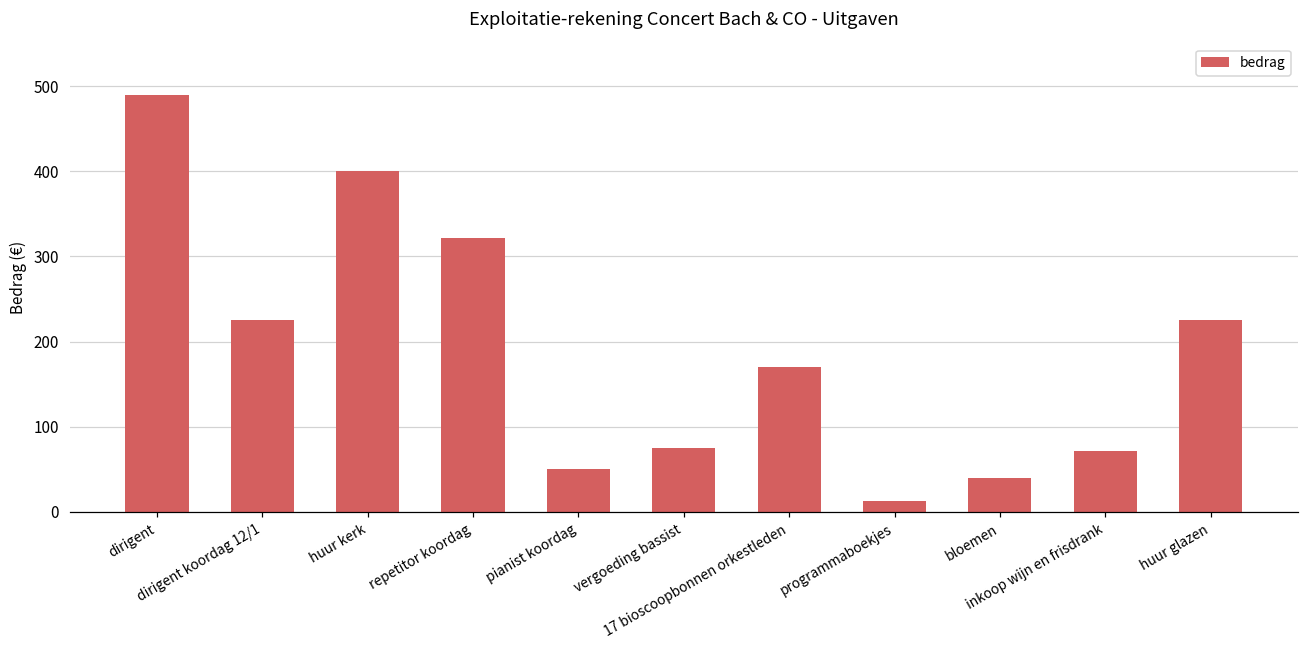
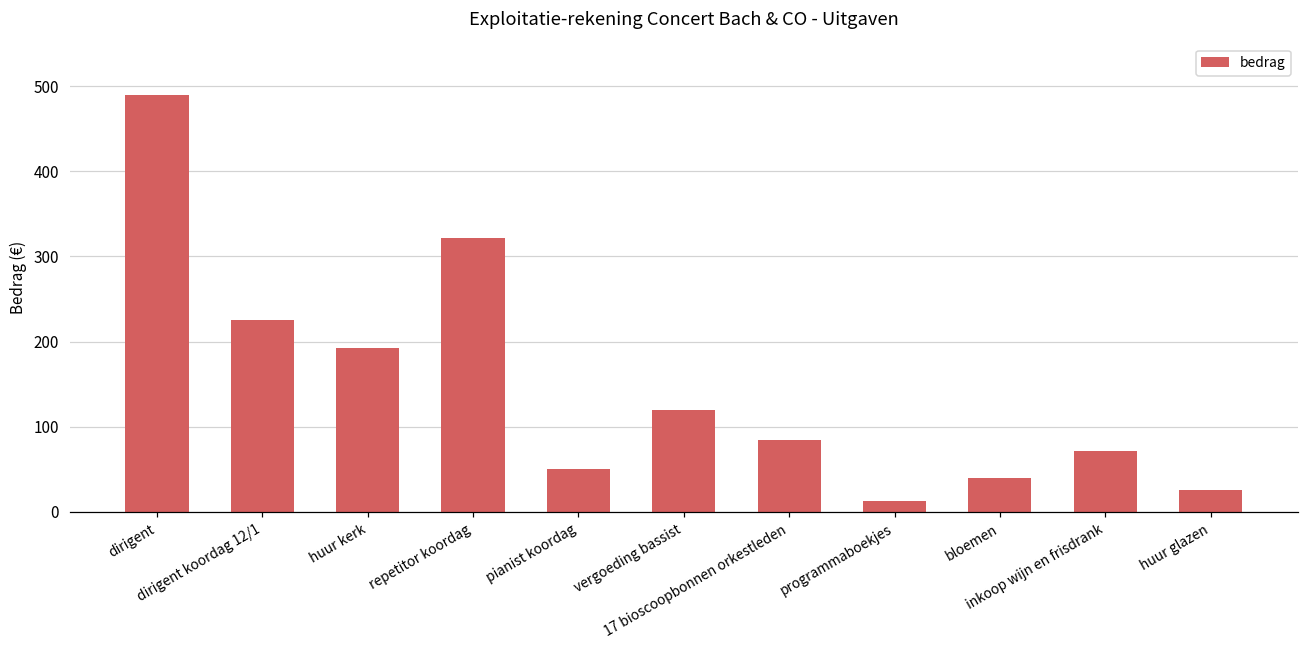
huur kerk: 400 -> 190
vergoeding bassist: 80 -> 120
17 bioscoopbonnen orkestleden: 170 -> 80
huur glazen: 220 -> 30
